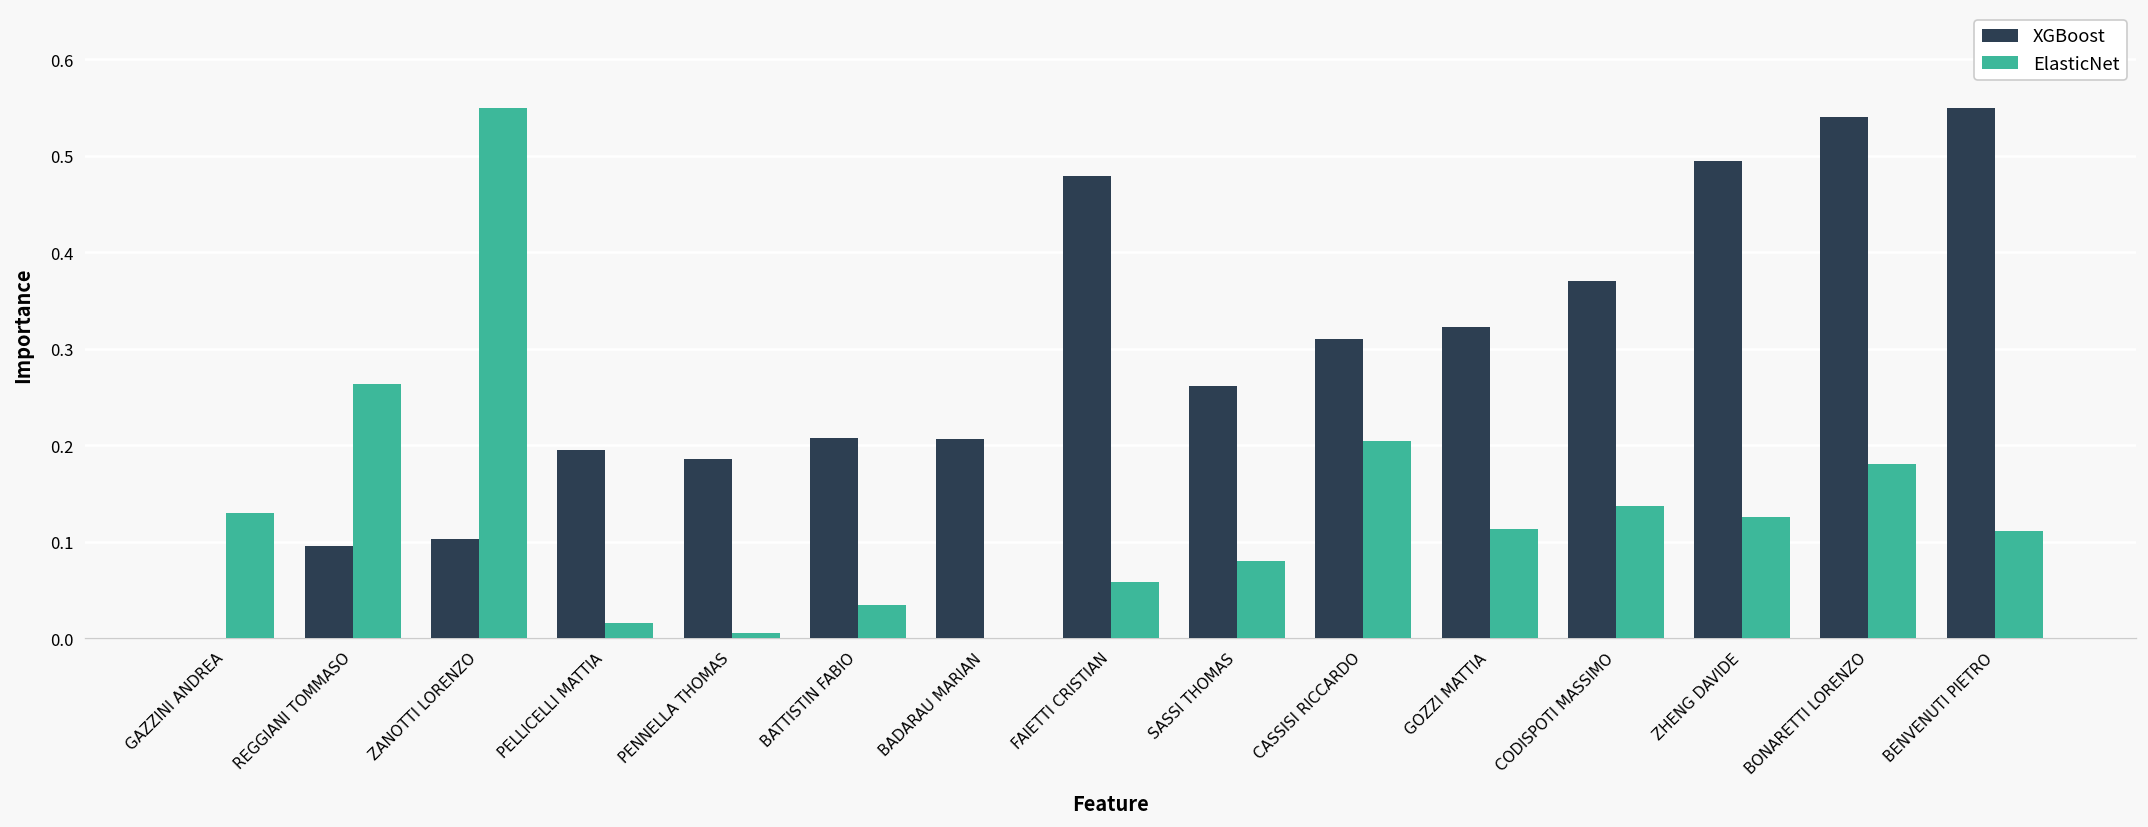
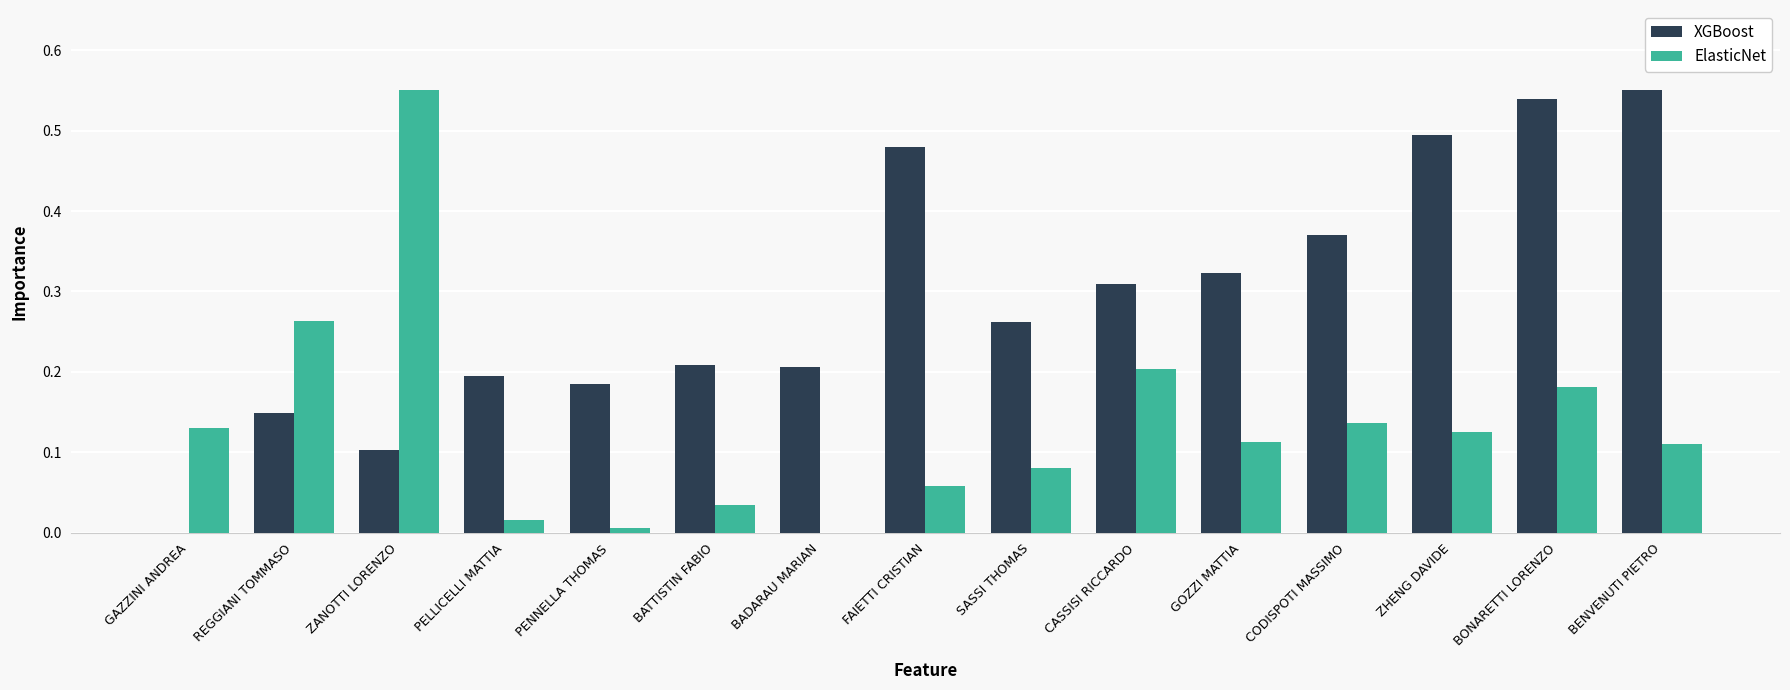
XGBoost, REGGIANI TOMMASO: 0.10 -> 0.15
